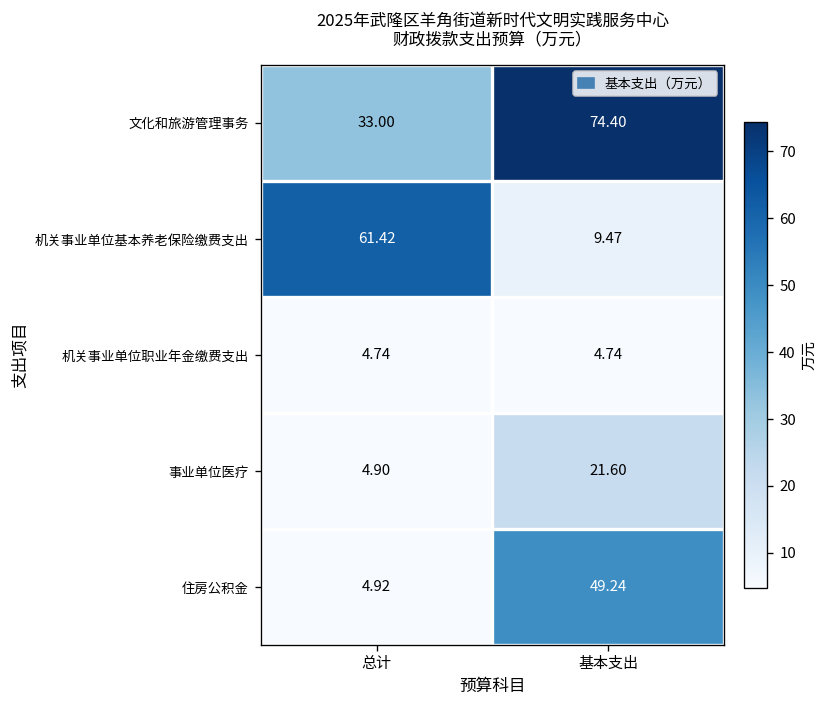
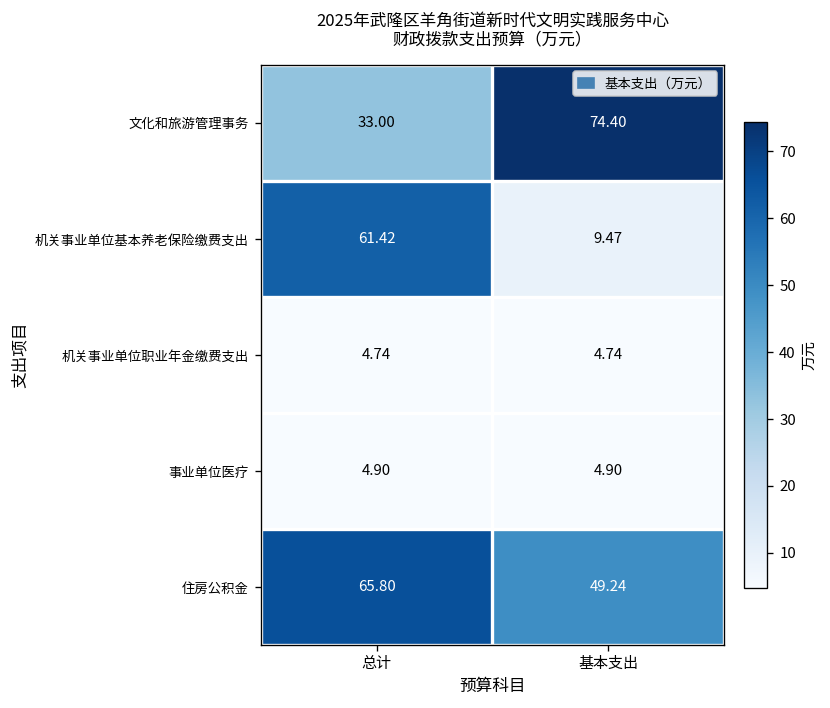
事业单位医疗, 基本支出: 21.60 -> 4.90
住房公积金, 总计: 4.92 -> 65.80
